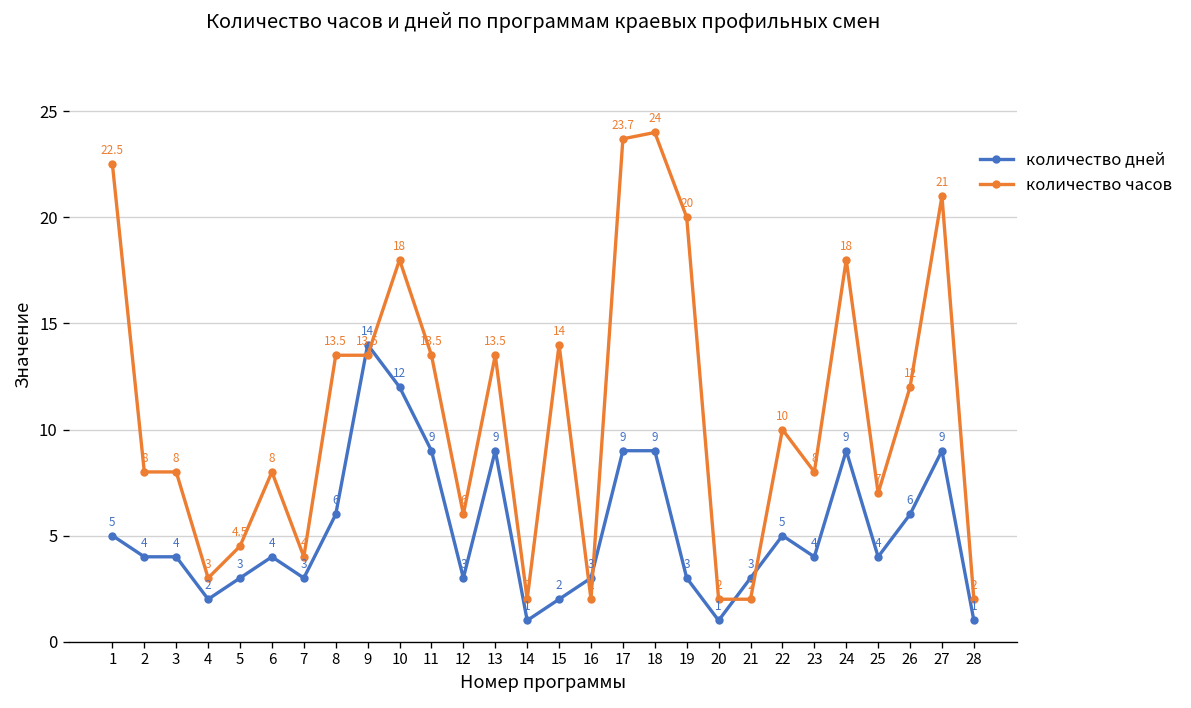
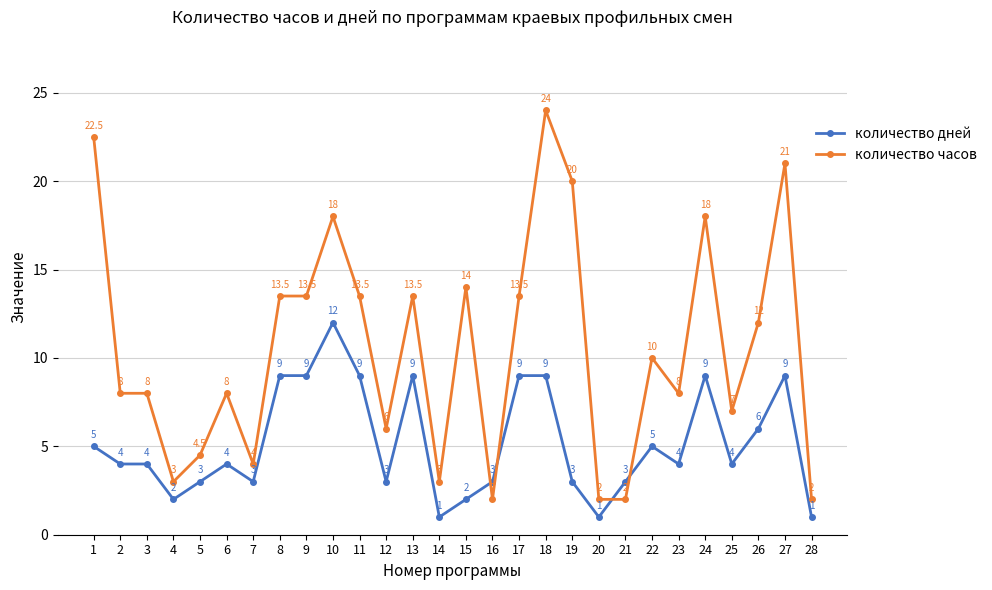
количество дней, 8: 6 -> 9
количество дней, 9: 14 -> 9
количество часов, 14: 2 -> 3
количество часов, 17: 23.7 -> 13.5
